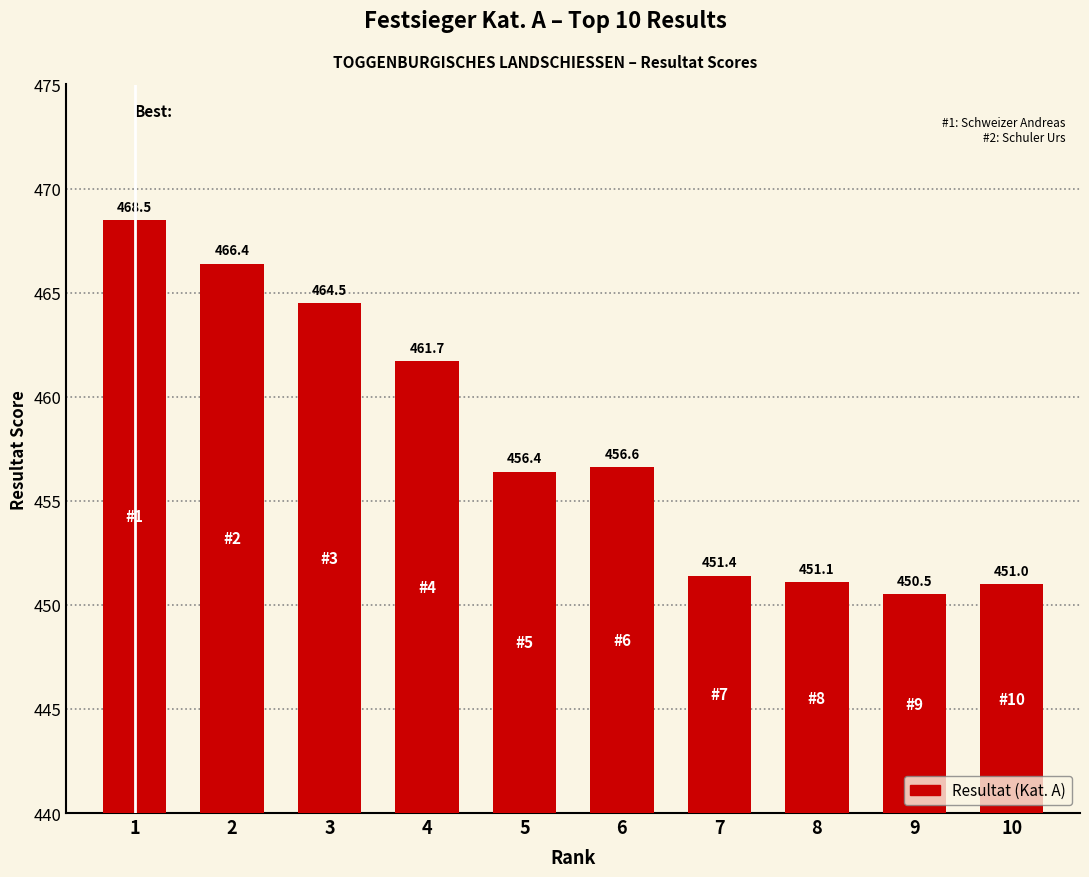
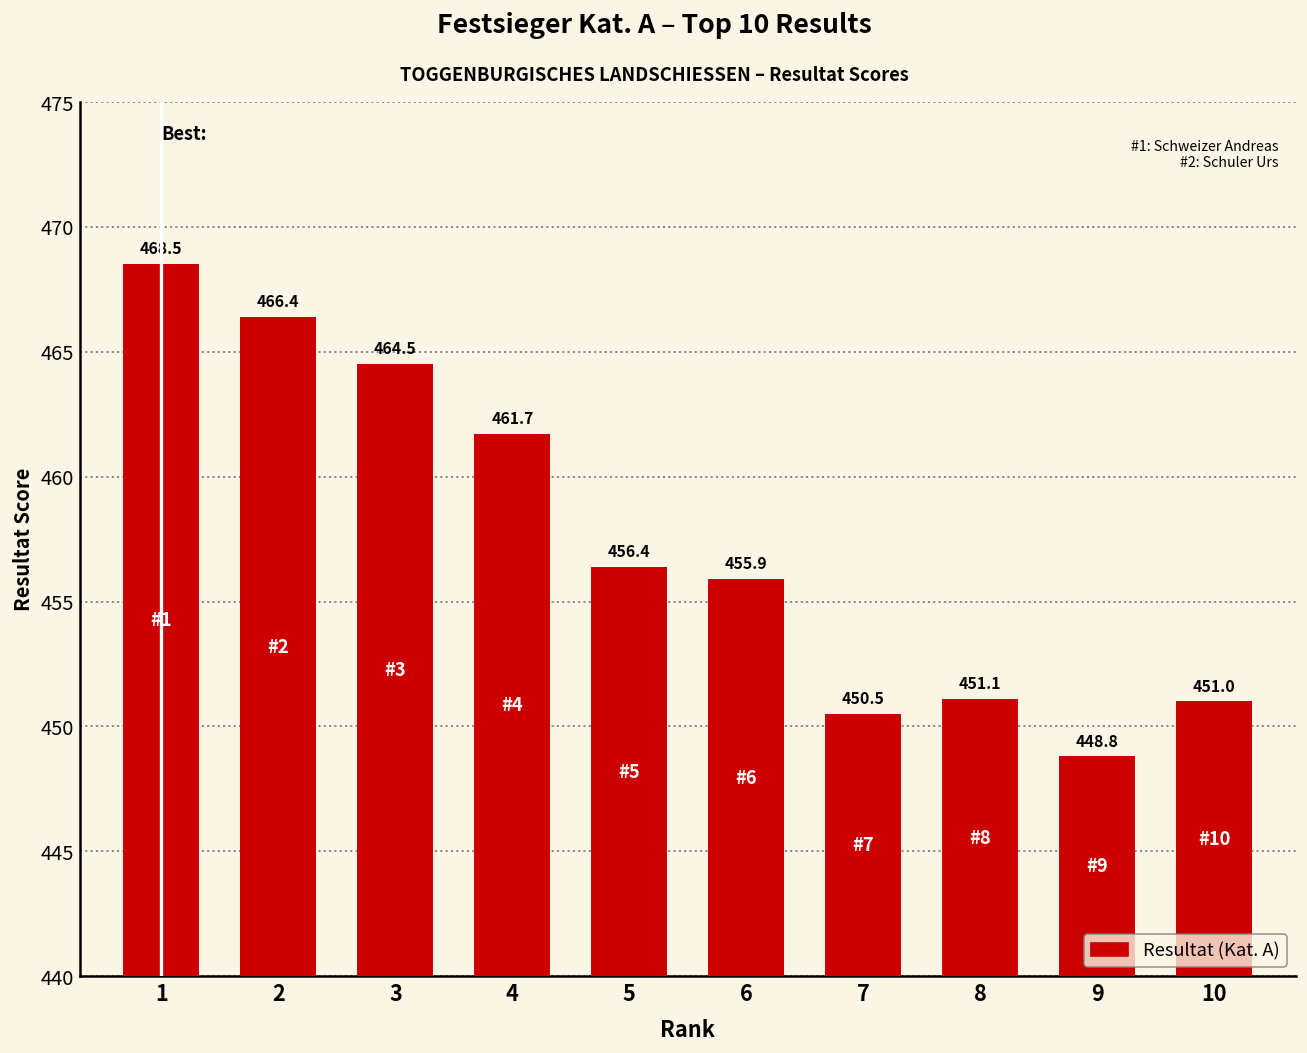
6: 456.6 -> 455.9
7: 451.4 -> 450.5
9: 450.5 -> 448.8
